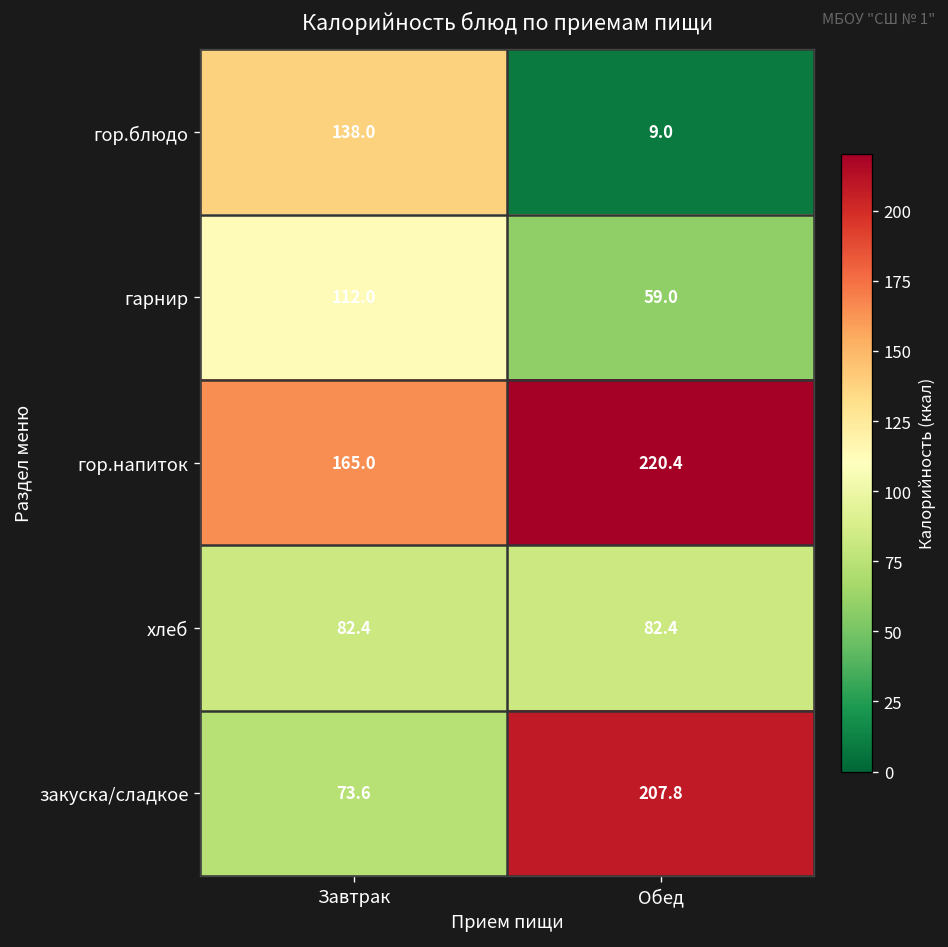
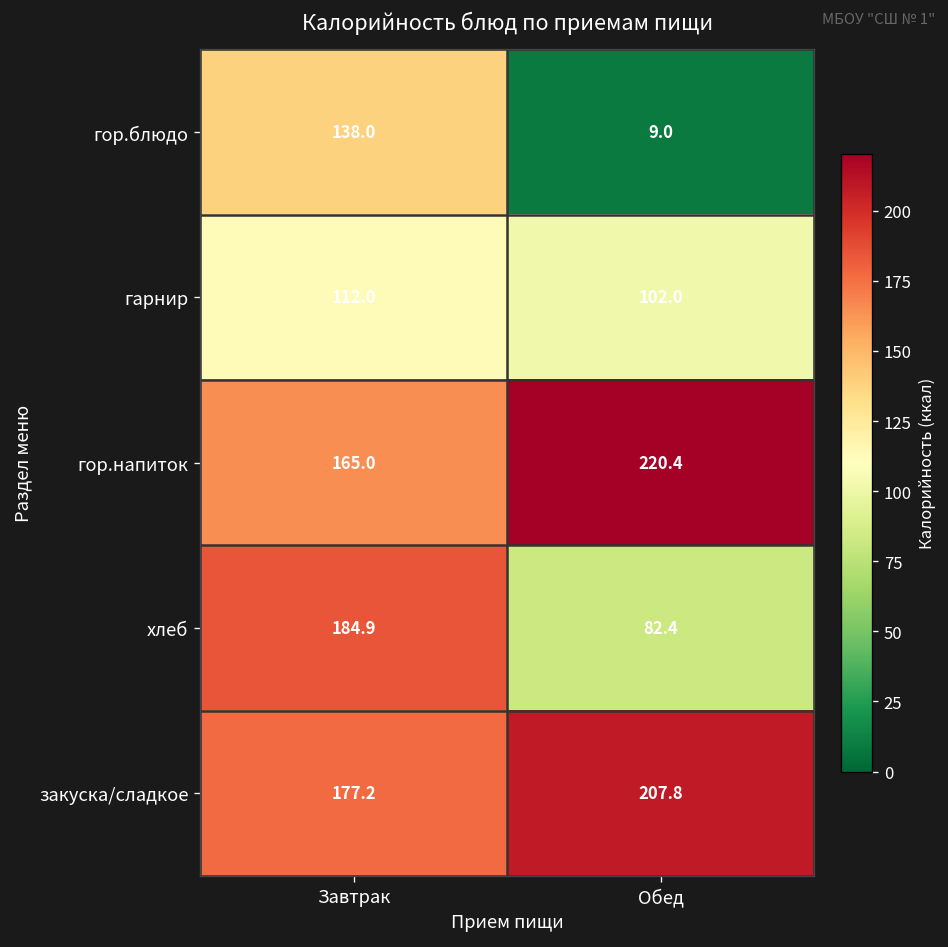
гарнир, Обед: 59.0 -> 102.0
хлеб, Завтрак: 82.4 -> 184.9
закуска/сладкое, Завтрак: 73.6 -> 177.2
